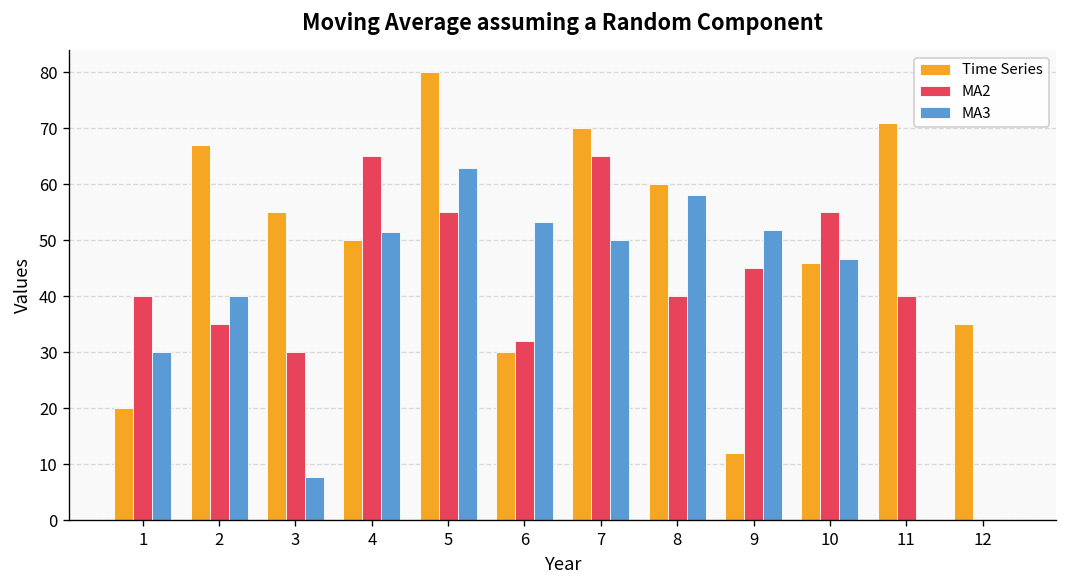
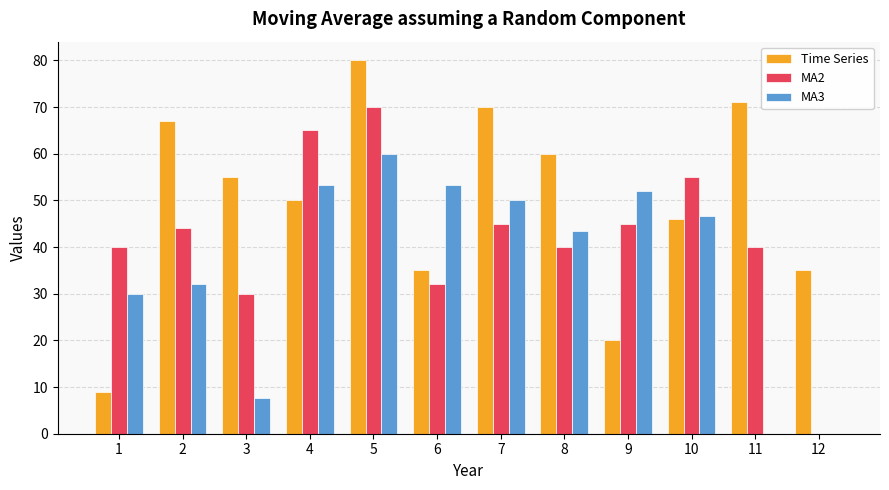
Time Series, 1: 20 -> 9
MA2, 2: 35 -> 44
MA3, 2: 40 -> 32
MA3, 4: 52 -> 53
MA2, 5: 55 -> 70
MA3, 5: 63 -> 60
Time Series, 6: 30 -> 35
MA2, 7: 65 -> 45
MA3, 8: 58 -> 43
Time Series, 9: 12 -> 20
